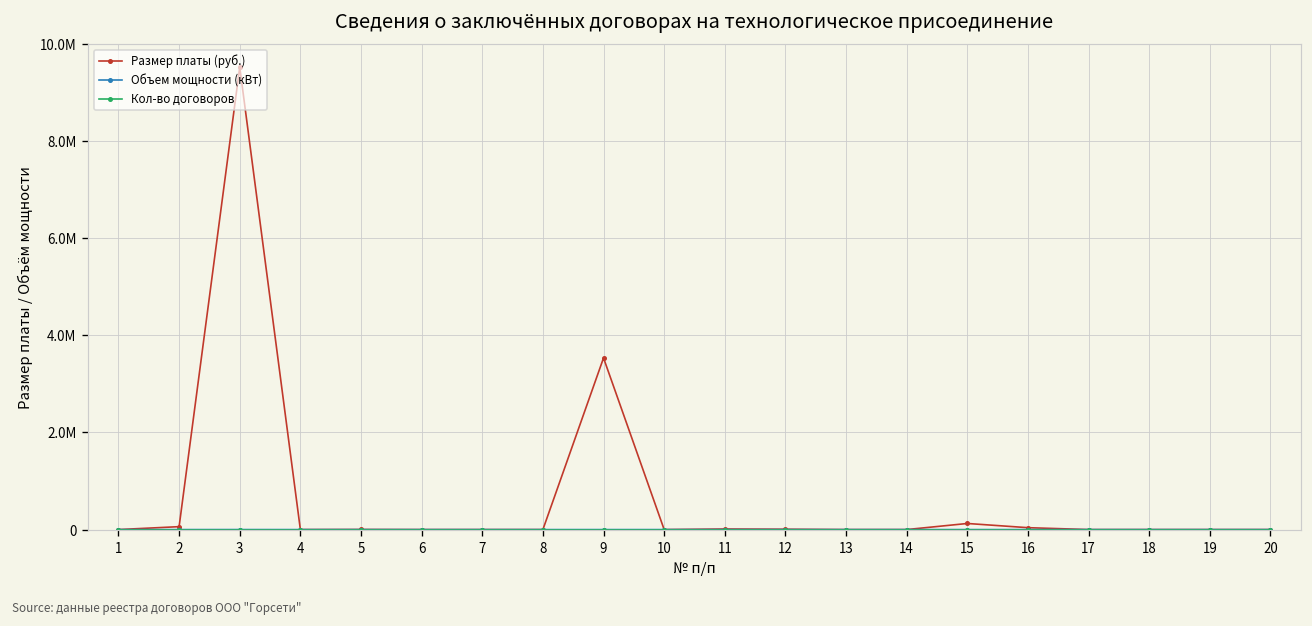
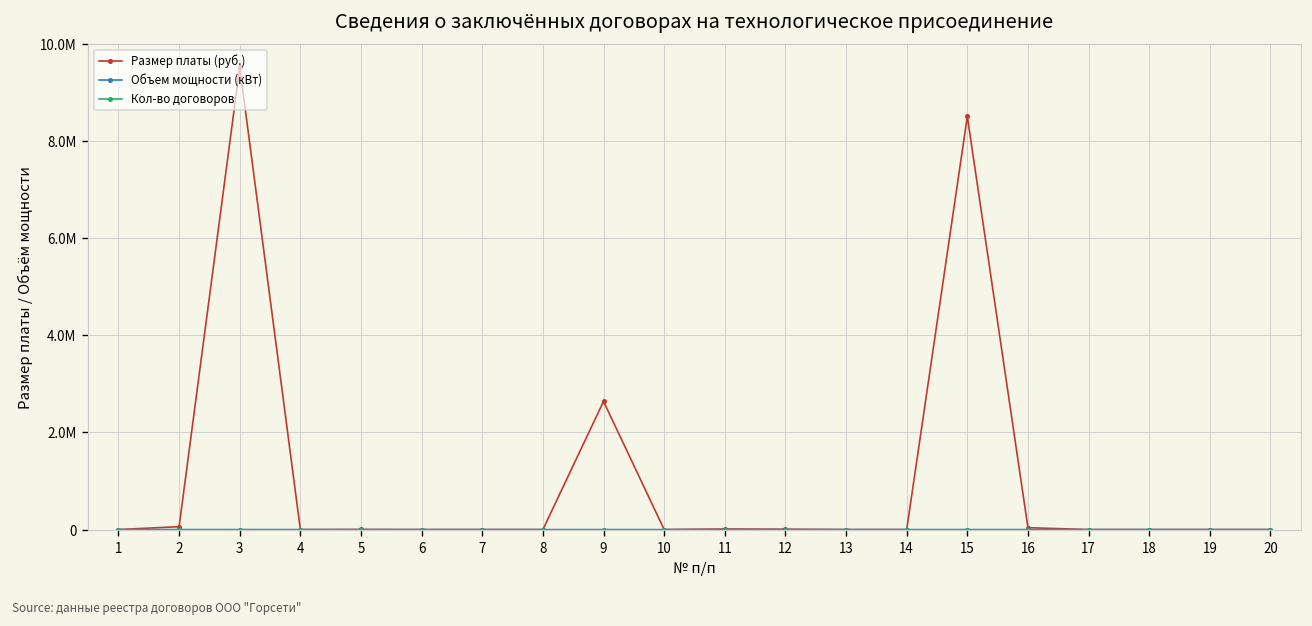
Размер платы (руб.), 9: 3500000 -> 2600000
Размер платы (руб.), 15: 100000 -> 8500000
